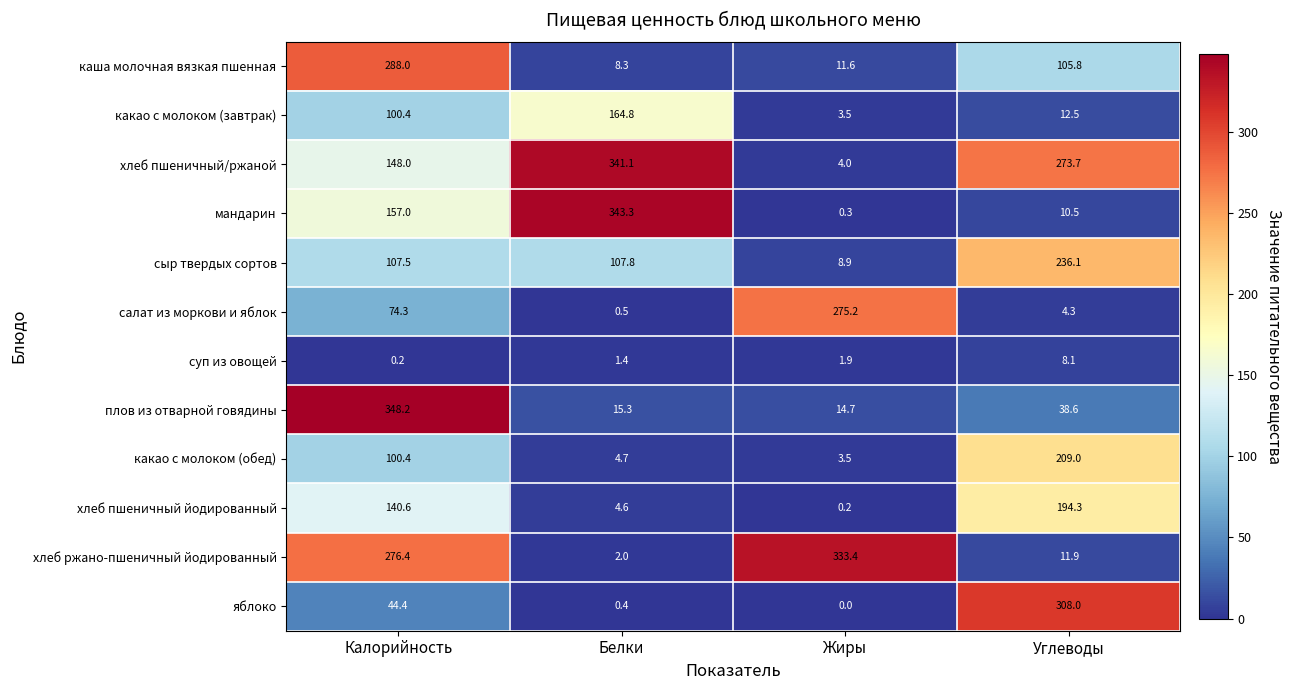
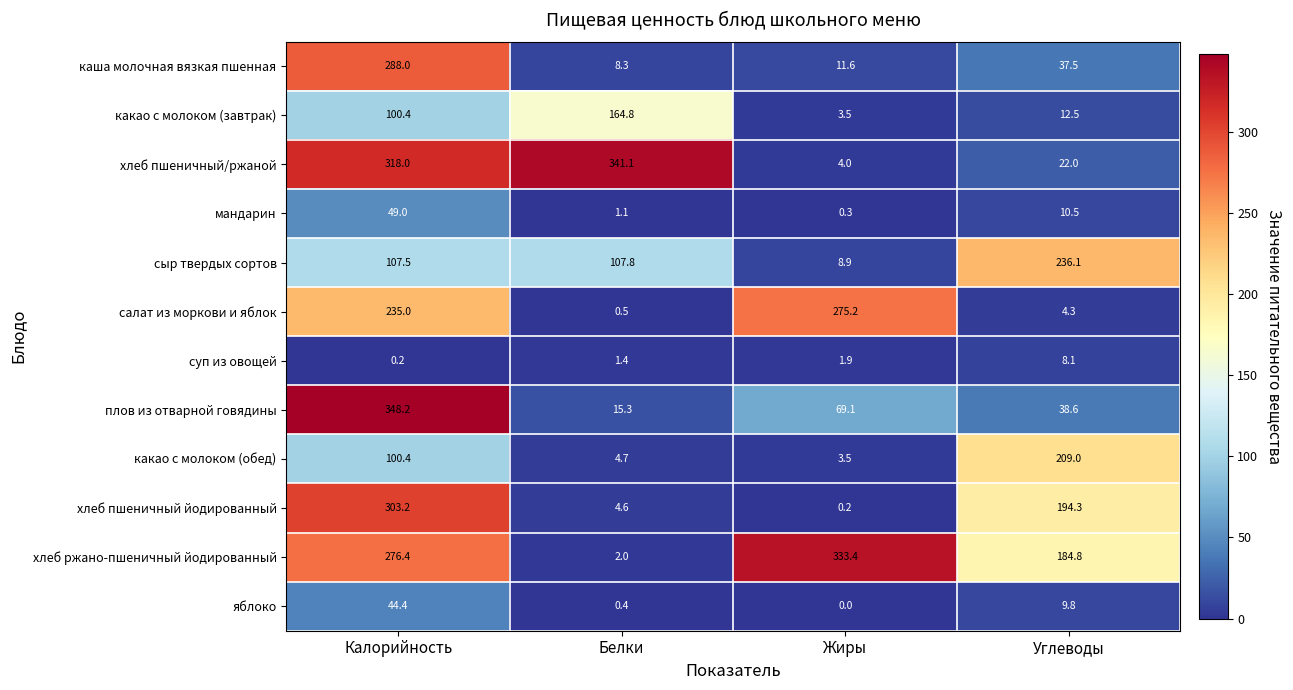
каша молочная вязкая пшенная, Углеводы: 105.8 -> 37.5
хлеб пшеничный/ржаной, Калорийность: 148.0 -> 318.0
хлеб пшеничный/ржаной, Углеводы: 273.7 -> 22.0
мандарин, Калорийность: 157.0 -> 49.0
мандарин, Белки: 343.3 -> 1.1
салат из моркови и яблок, Калорийность: 74.3 -> 235.0
плов из отварной говядины, Жиры: 14.7 -> 69.1
хлеб пшеничный йодированный, Калорийность: 140.6 -> 303.2
хлеб ржано-пшеничный йодированный, Углеводы: 11.9 -> 184.8
яблоко, Углеводы: 308.0 -> 9.8
